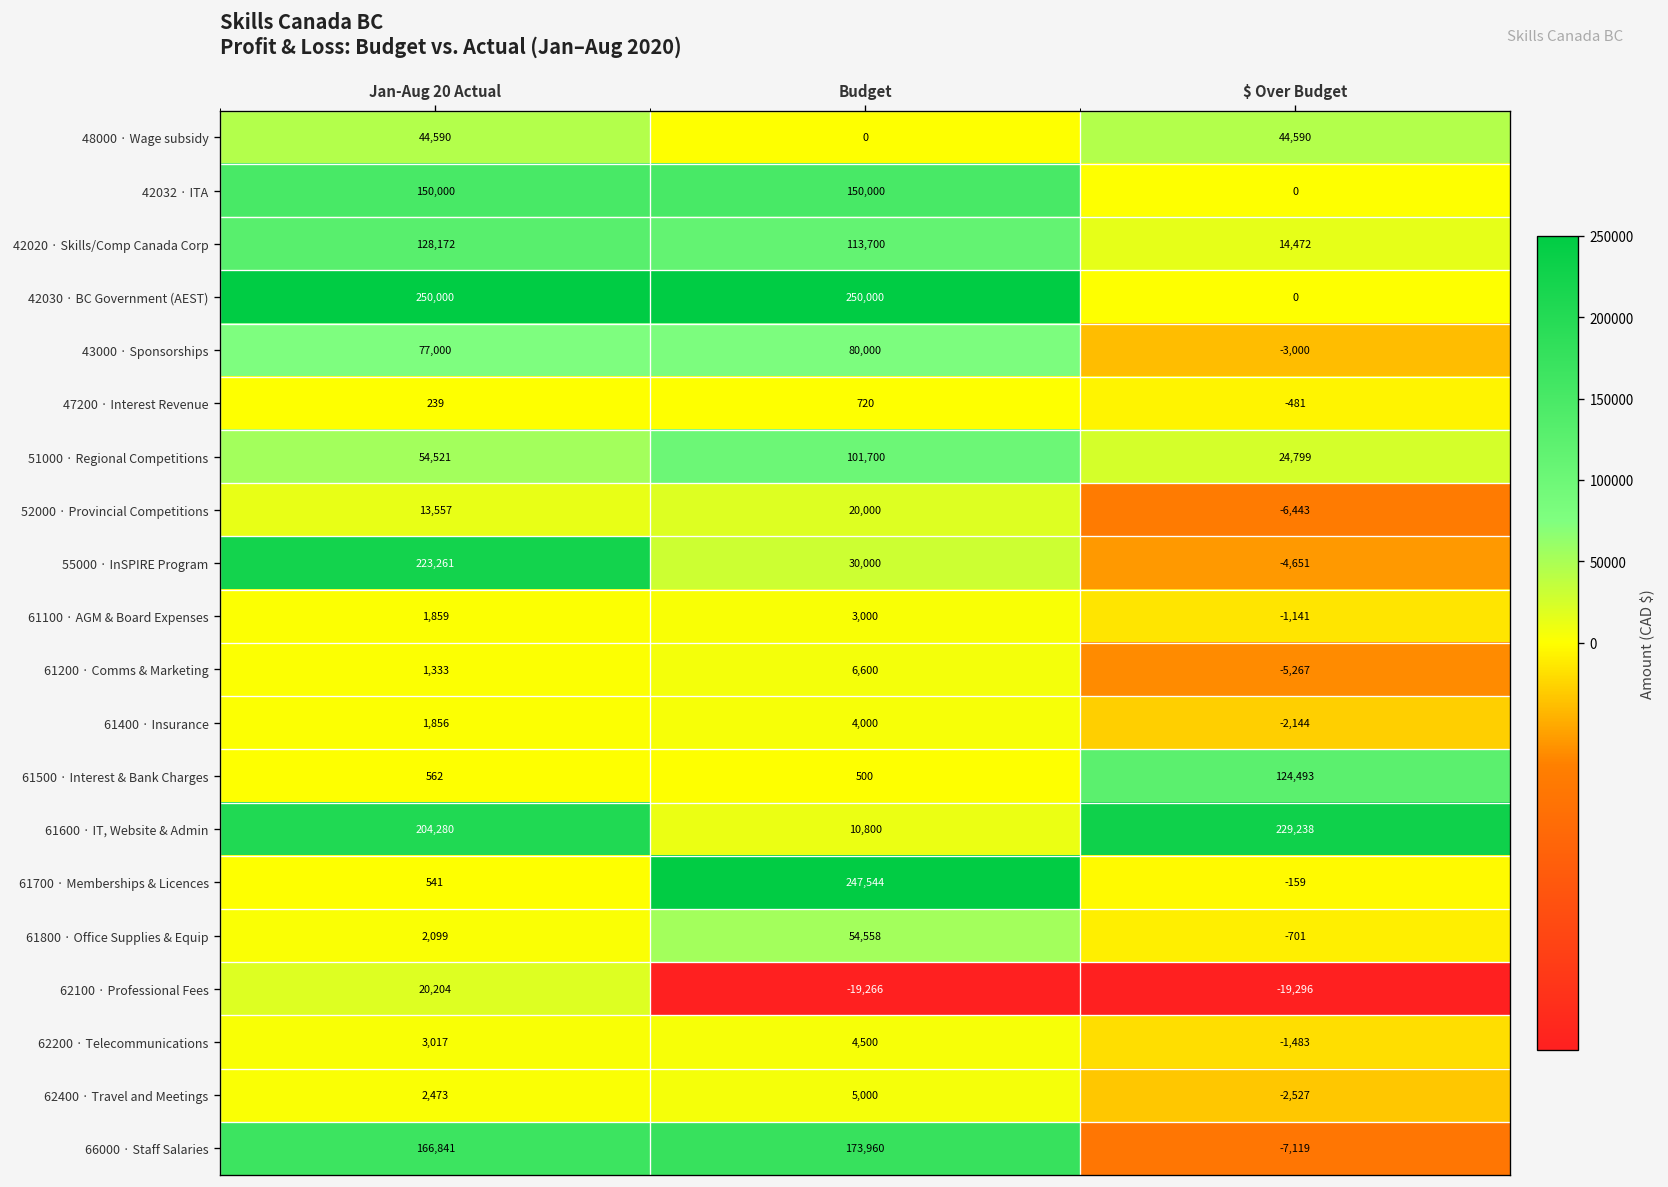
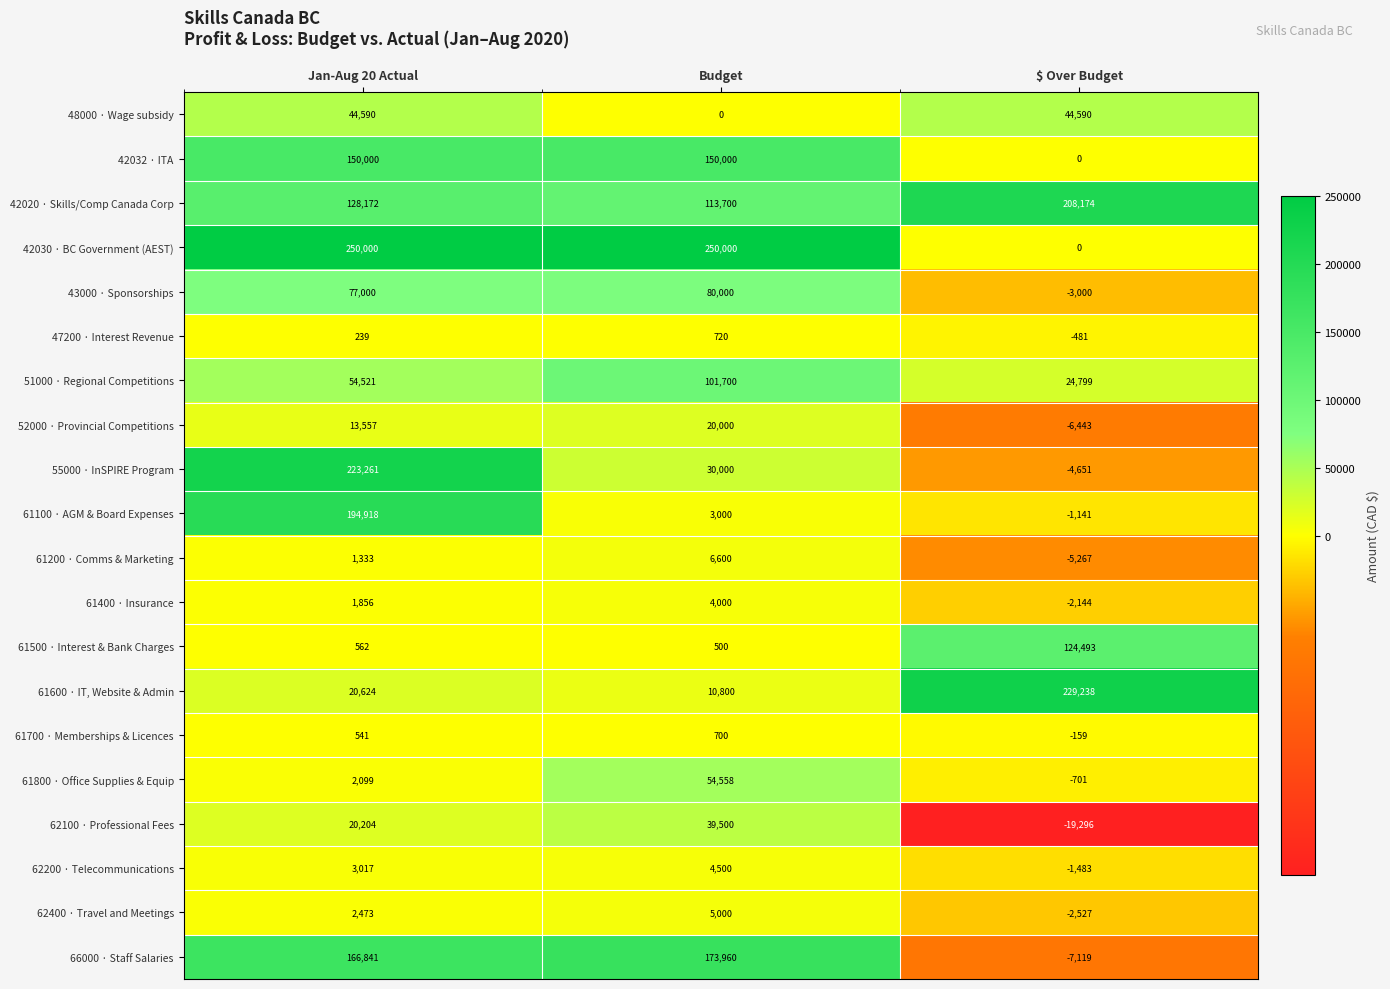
42020 · Skills/Comp Canada Corp, $ Over Budget: 14,472 -> 208,174
61100 · AGM & Board Expenses, Jan-Aug 20 Actual: 1,859 -> 194,918
61600 · IT, Website & Admin, Jan-Aug 20 Actual: 204,280 -> 20,624
61700 · Memberships & Licences, Budget: 247,544 -> 700
62100 · Professional Fees, Budget: -19,266 -> 39,500
